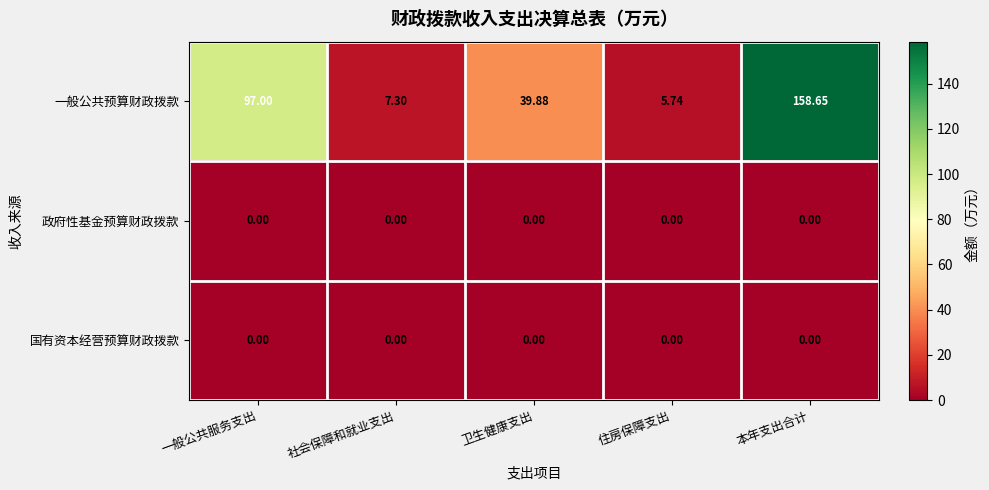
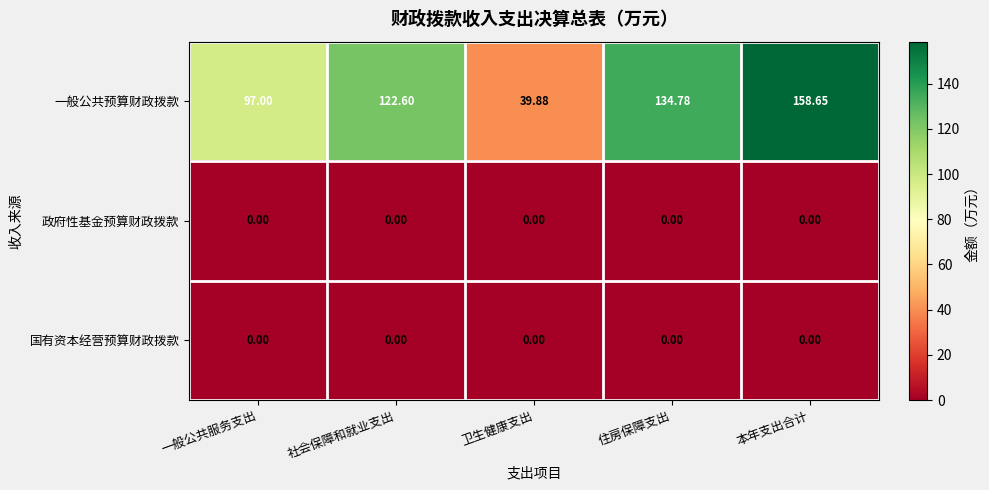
一般公共预算财政拨款, 社会保障和就业支出: 7.30 -> 122.60
一般公共预算财政拨款, 住房保障支出: 5.74 -> 134.78
